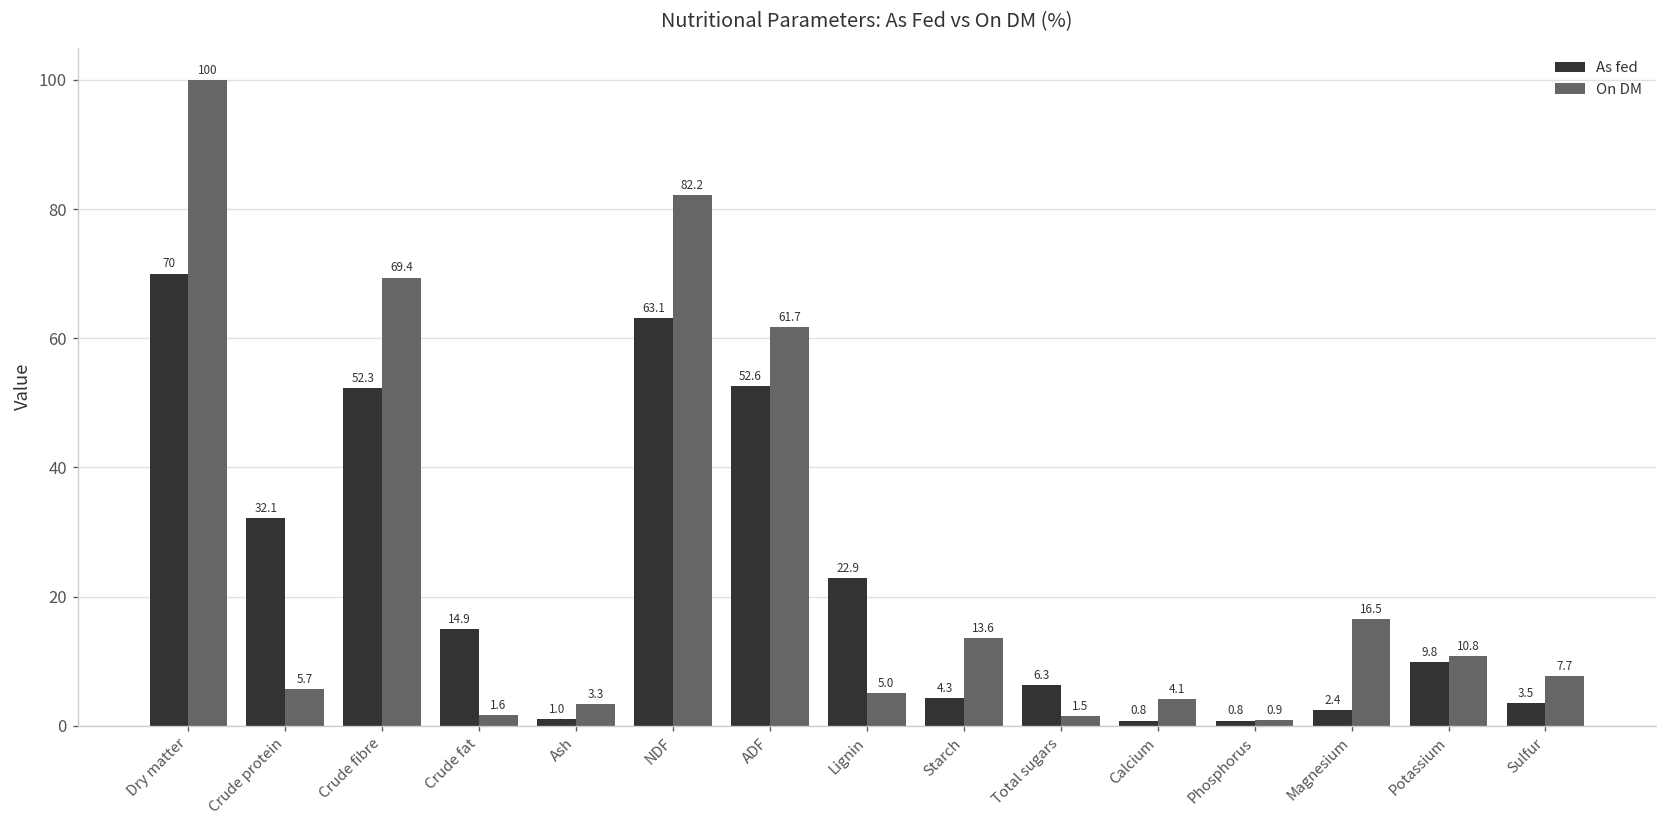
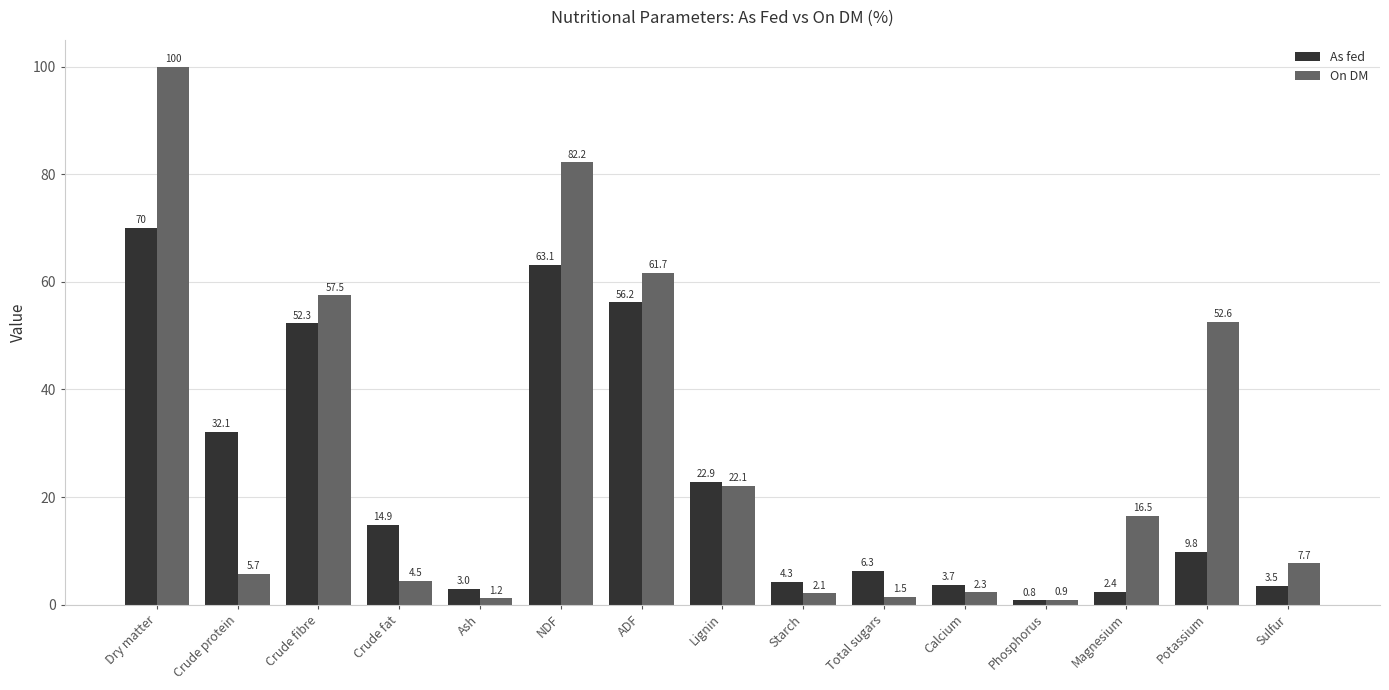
On DM, Crude fibre: 69.4 -> 57.5
On DM, Crude fat: 1.6 -> 4.5
As fed, Ash: 1.0 -> 3.0
On DM, Ash: 3.3 -> 1.2
As fed, ADF: 52.6 -> 56.2
On DM, Lignin: 5.0 -> 22.1
On DM, Starch: 13.6 -> 2.1
As fed, Calcium: 0.8 -> 3.7
On DM, Calcium: 4.1 -> 2.3
On DM, Potassium: 10.8 -> 52.6
